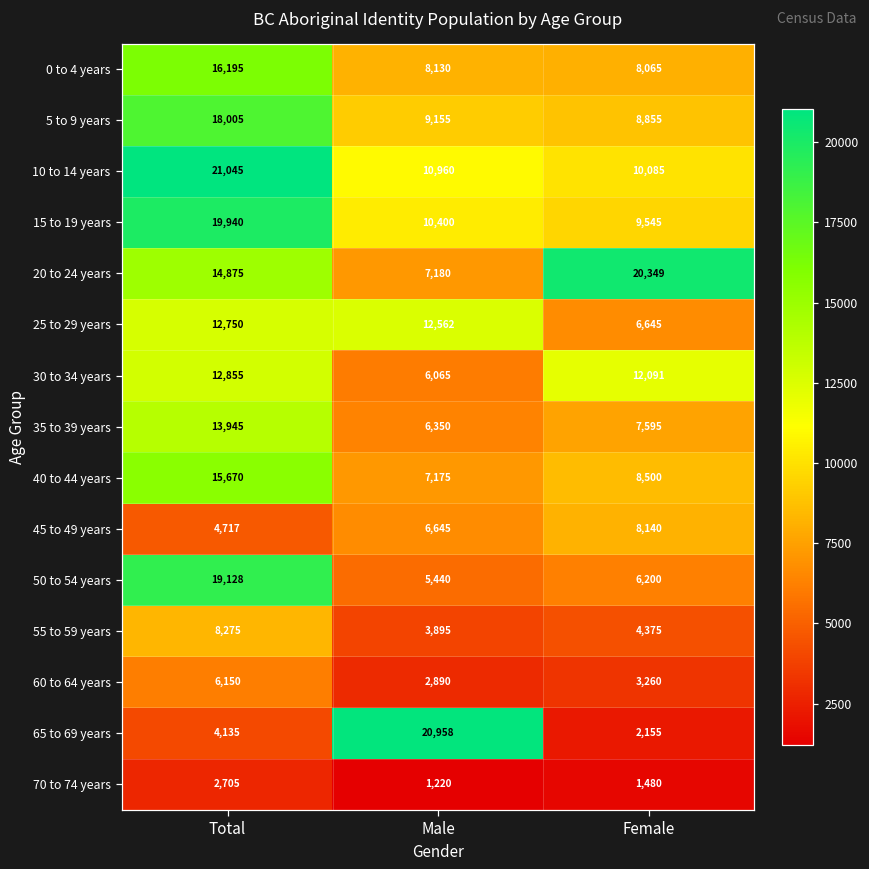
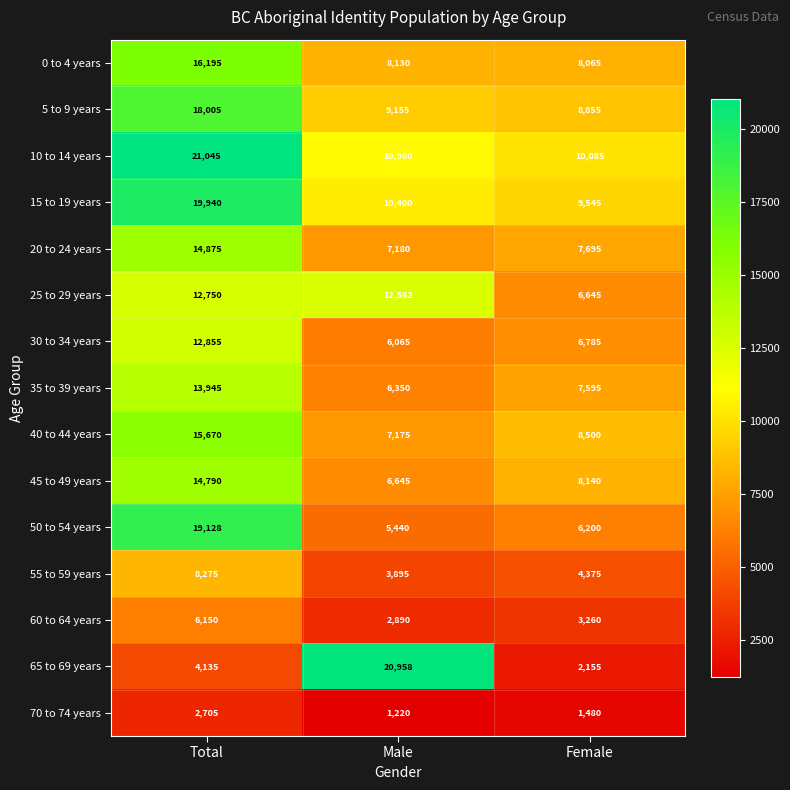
20 to 24 years, Female: 20,349 -> 7,695
30 to 34 years, Female: 12,091 -> 6,785
45 to 49 years, Total: 4,717 -> 14,790
